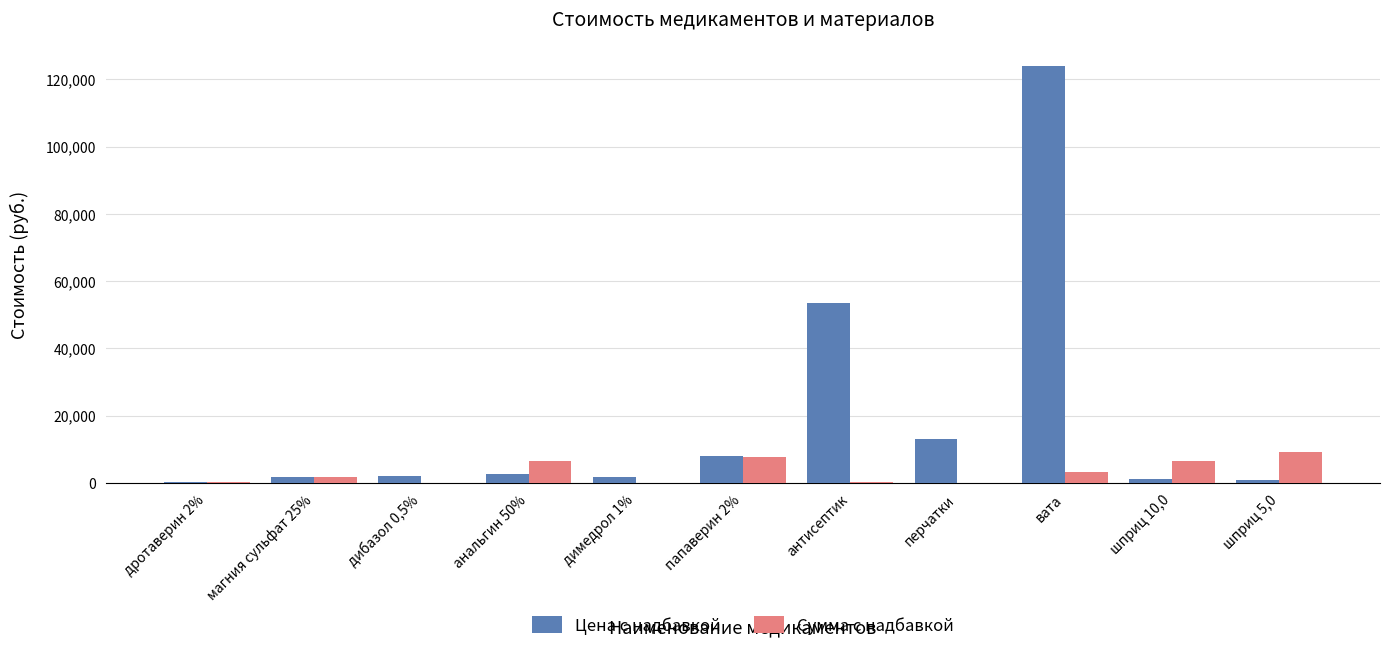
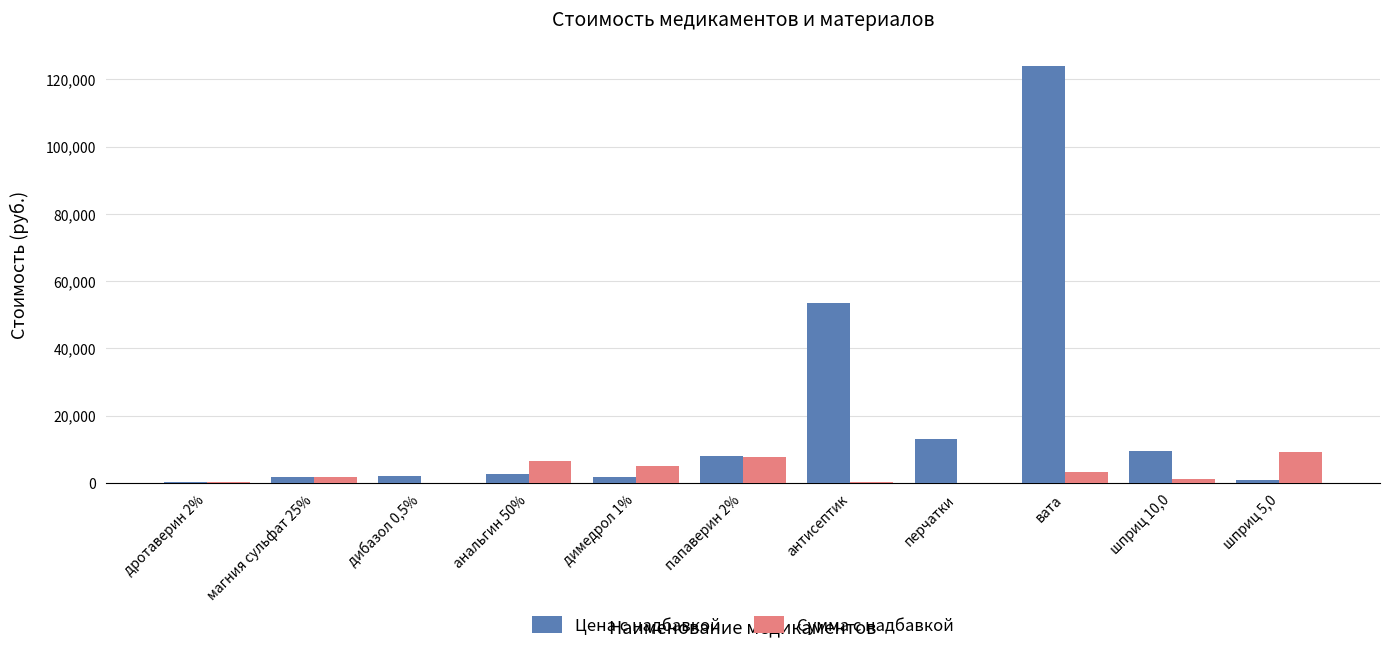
Сумма с надбавкой, димедрол 1%: 0 -> 5,000
Цена с надбавкой, шприц 10,0: 1,000 -> 10,000
Сумма с надбавкой, шприц 10,0: 7,000 -> 1,000
